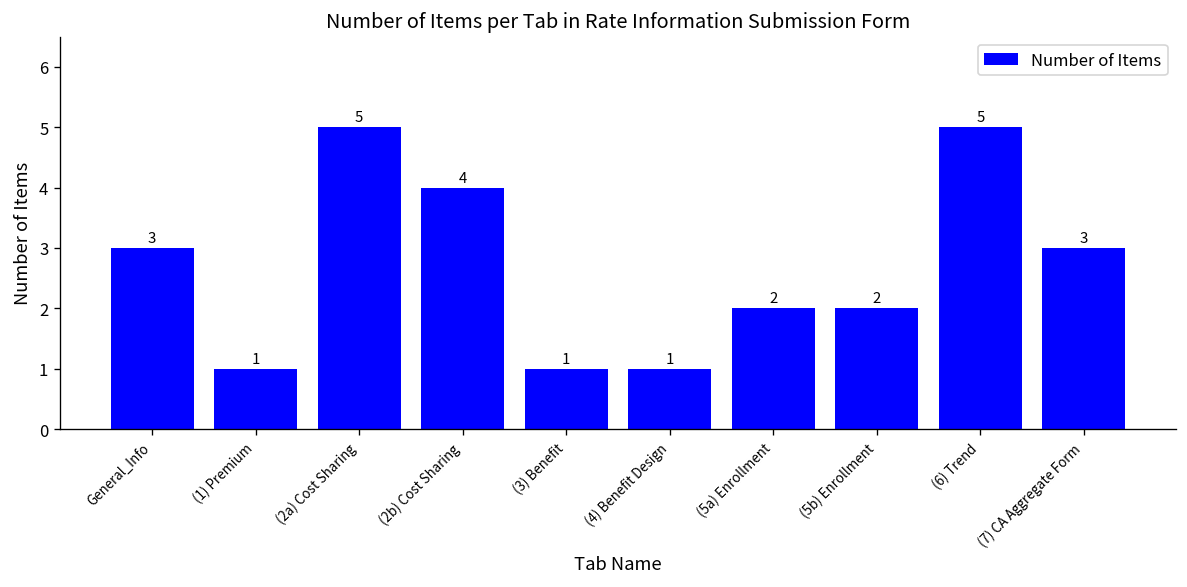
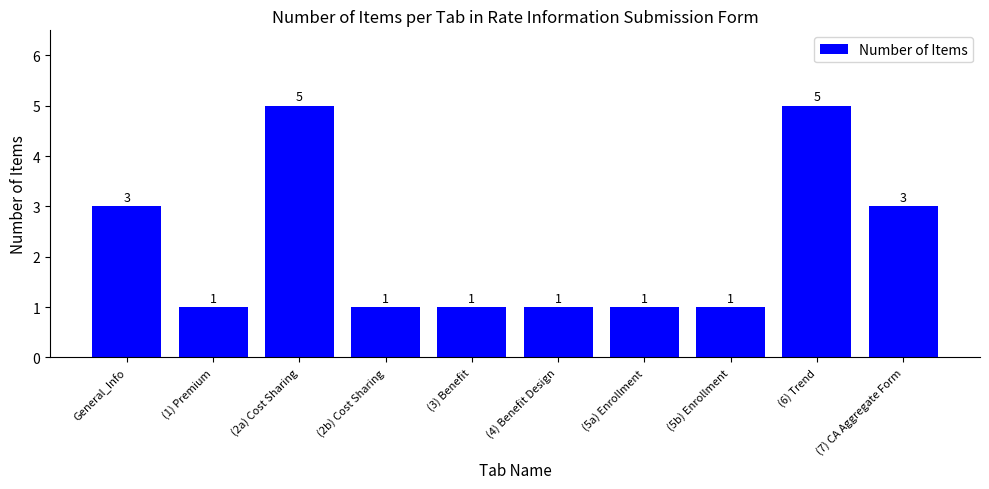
(2b) Cost Sharing: 4 -> 1
(5a) Enrollment: 2 -> 1
(5b) Enrollment: 2 -> 1
